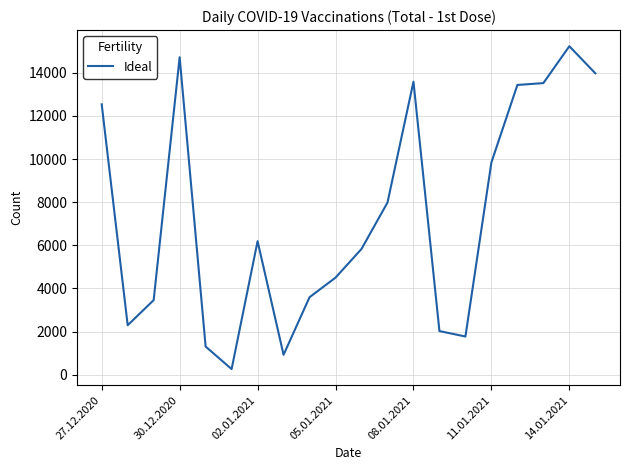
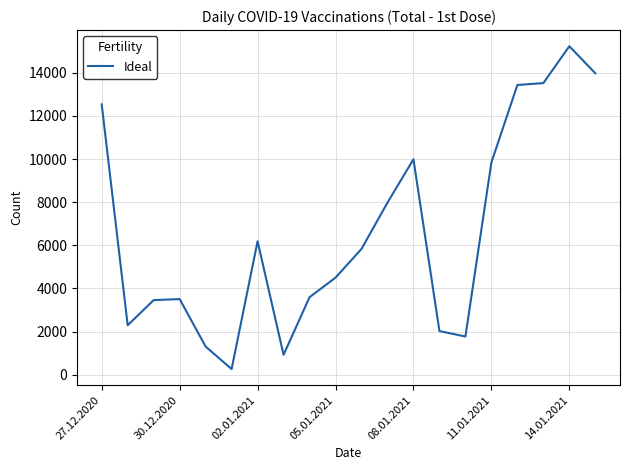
30.12.2020: 14700 -> 3500
08.01.2021: 13600 -> 10000
